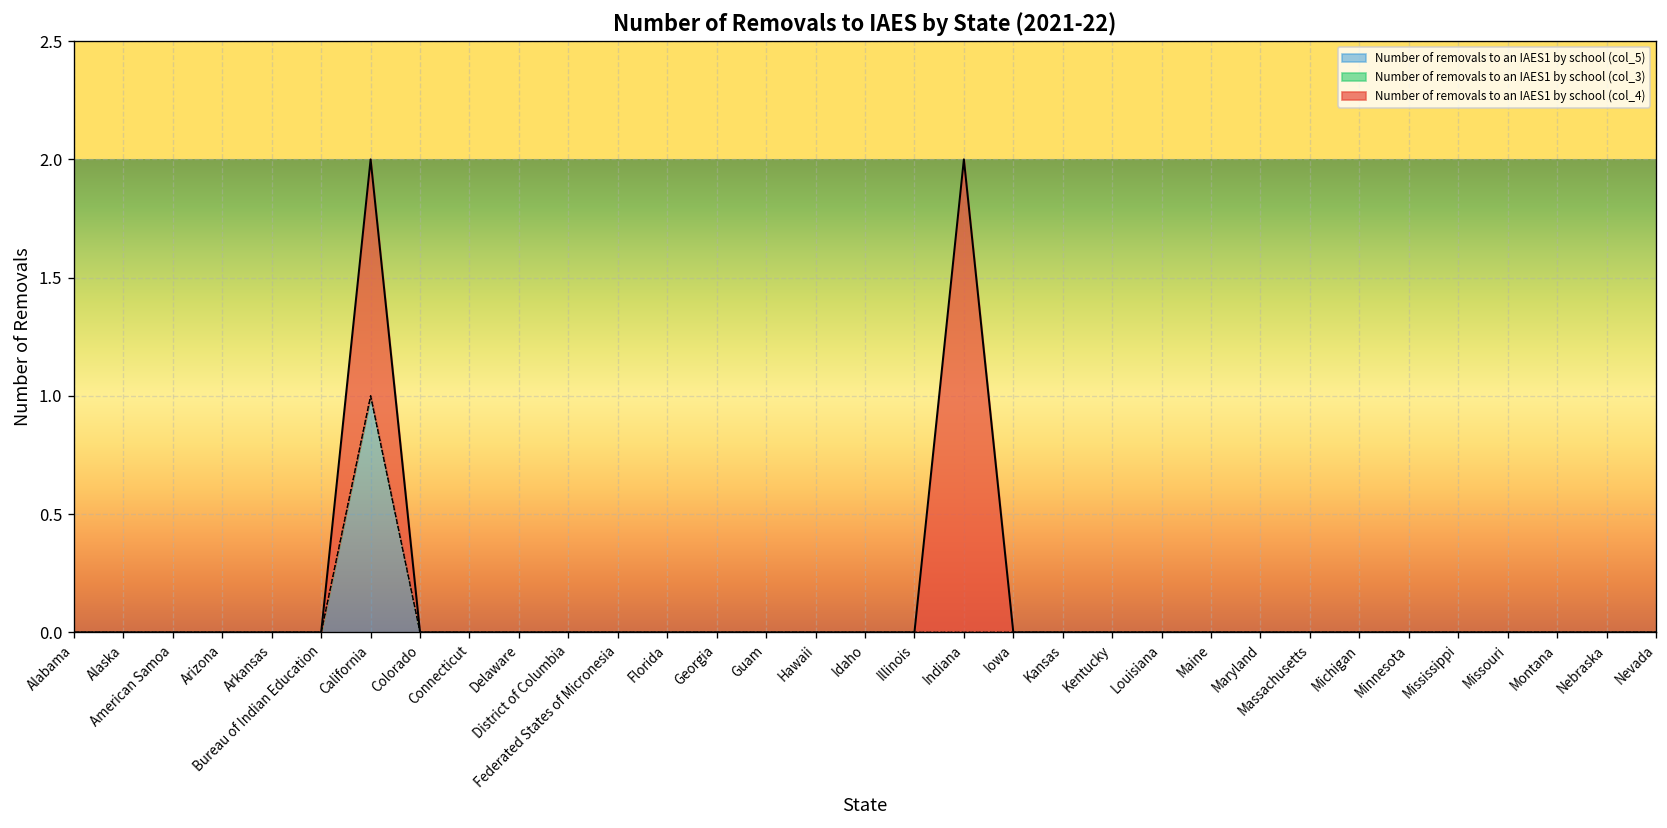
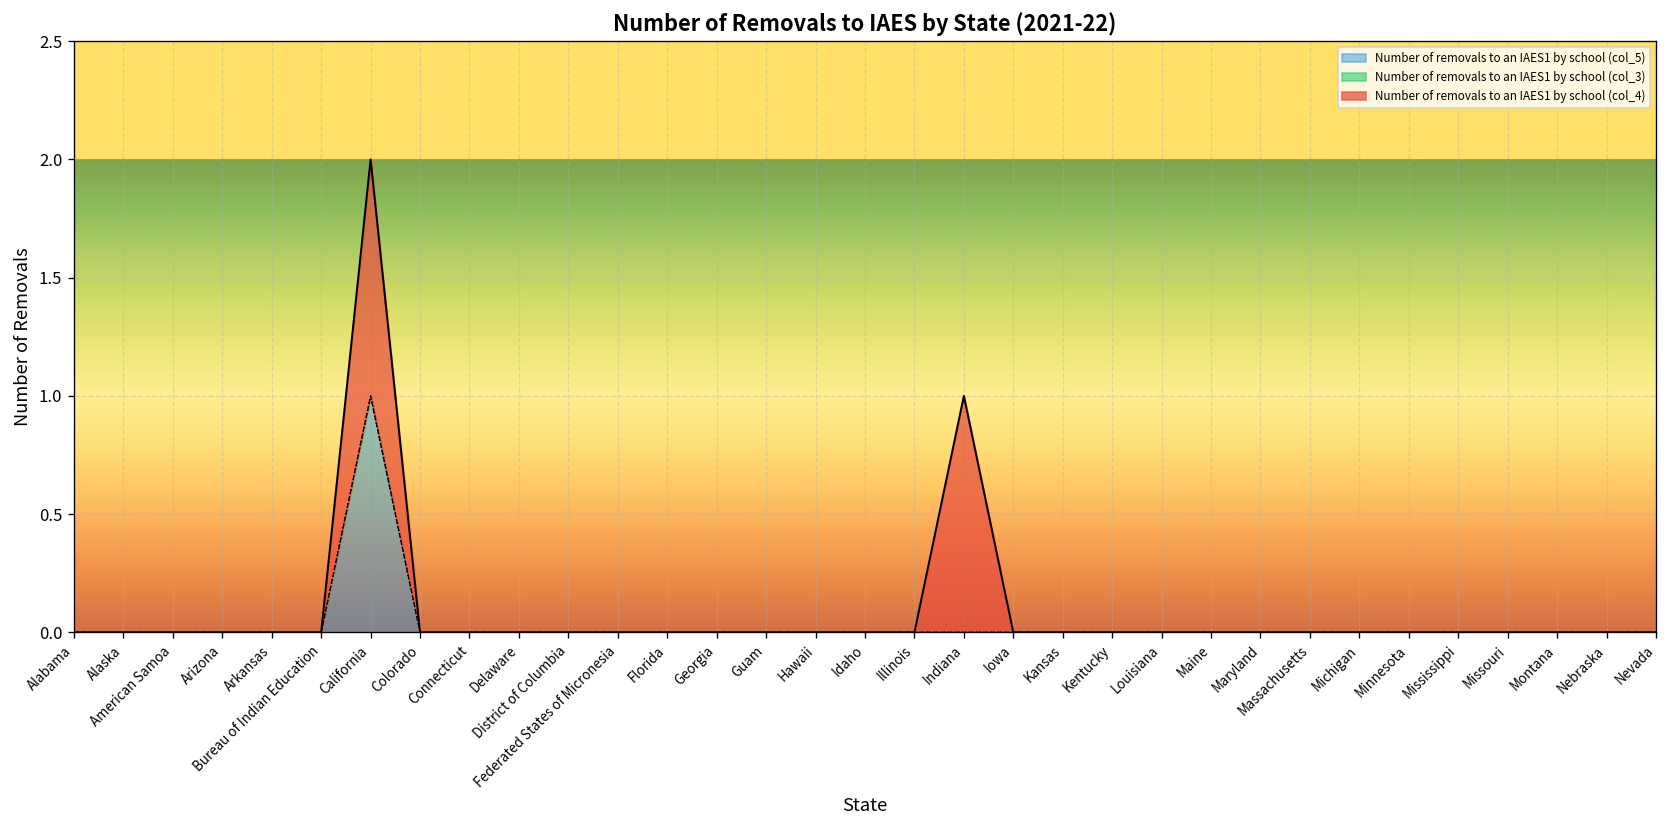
Number of removals to an IAES1 by school (col_4), Indiana: 2 -> 1
